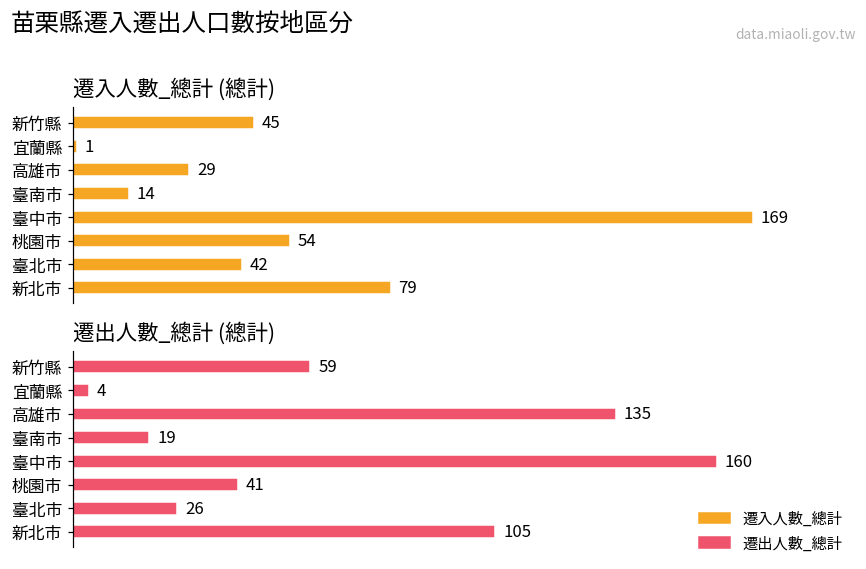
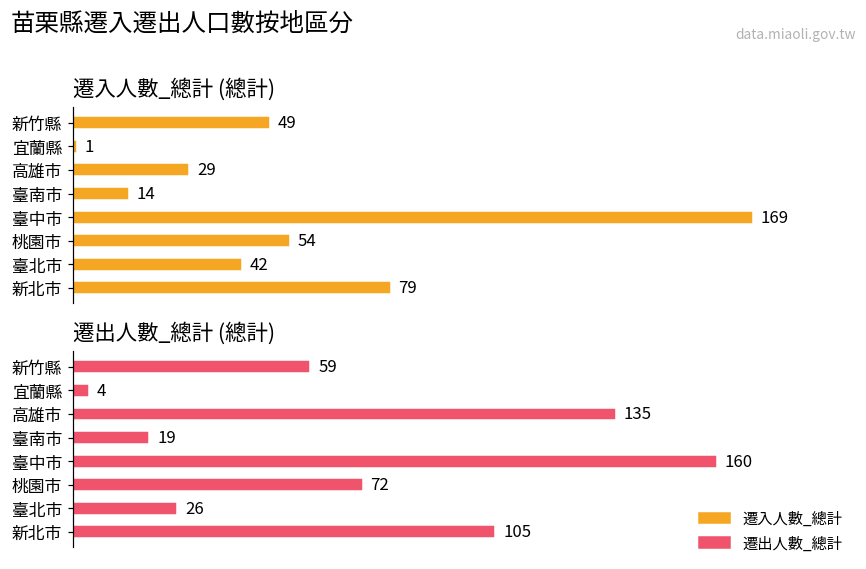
遷入人數_總計 (總計), 新竹縣: 45 -> 49
遷出人數_總計 (總計), 桃園市: 41 -> 72
